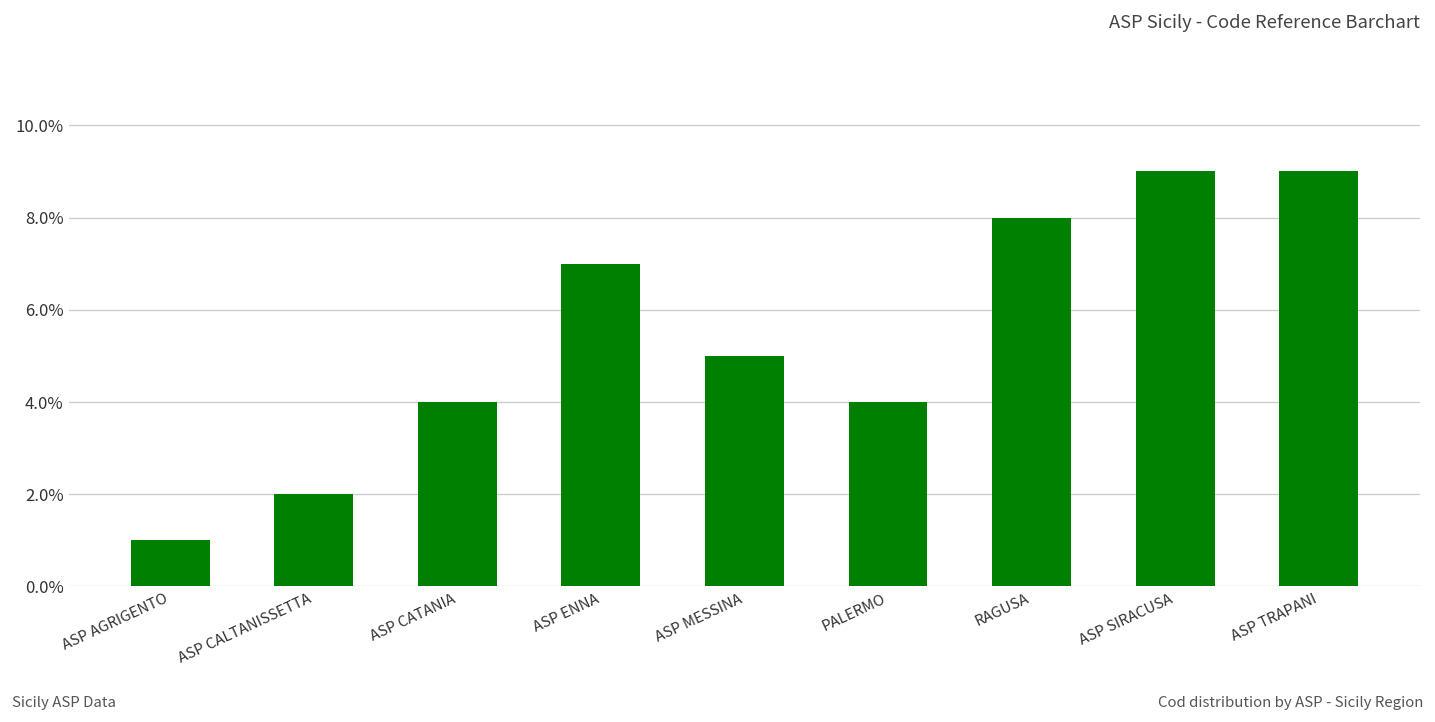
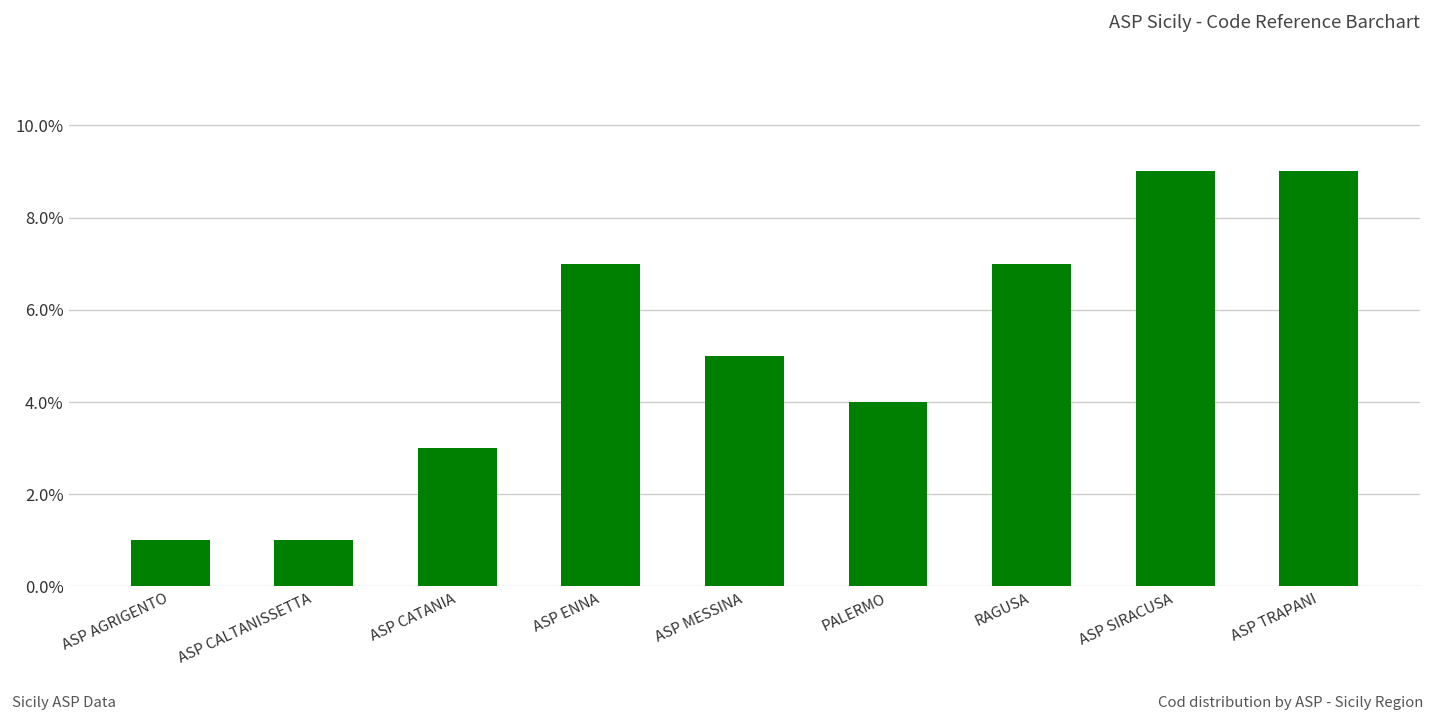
ASP CALTANISSETTA: 2.0% -> 1.0%
ASP CATANIA: 4.0% -> 3.0%
RAGUSA: 8.0% -> 7.0%
